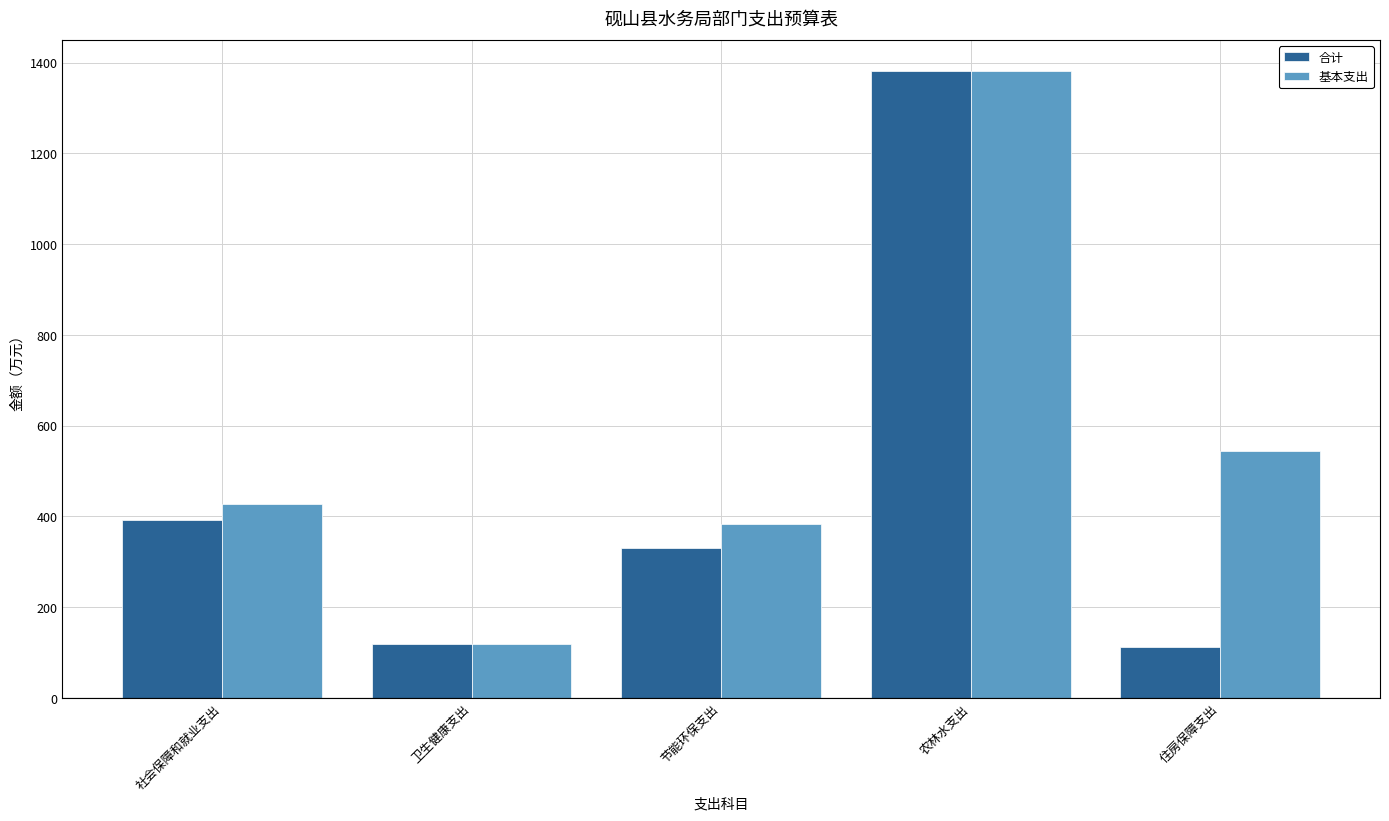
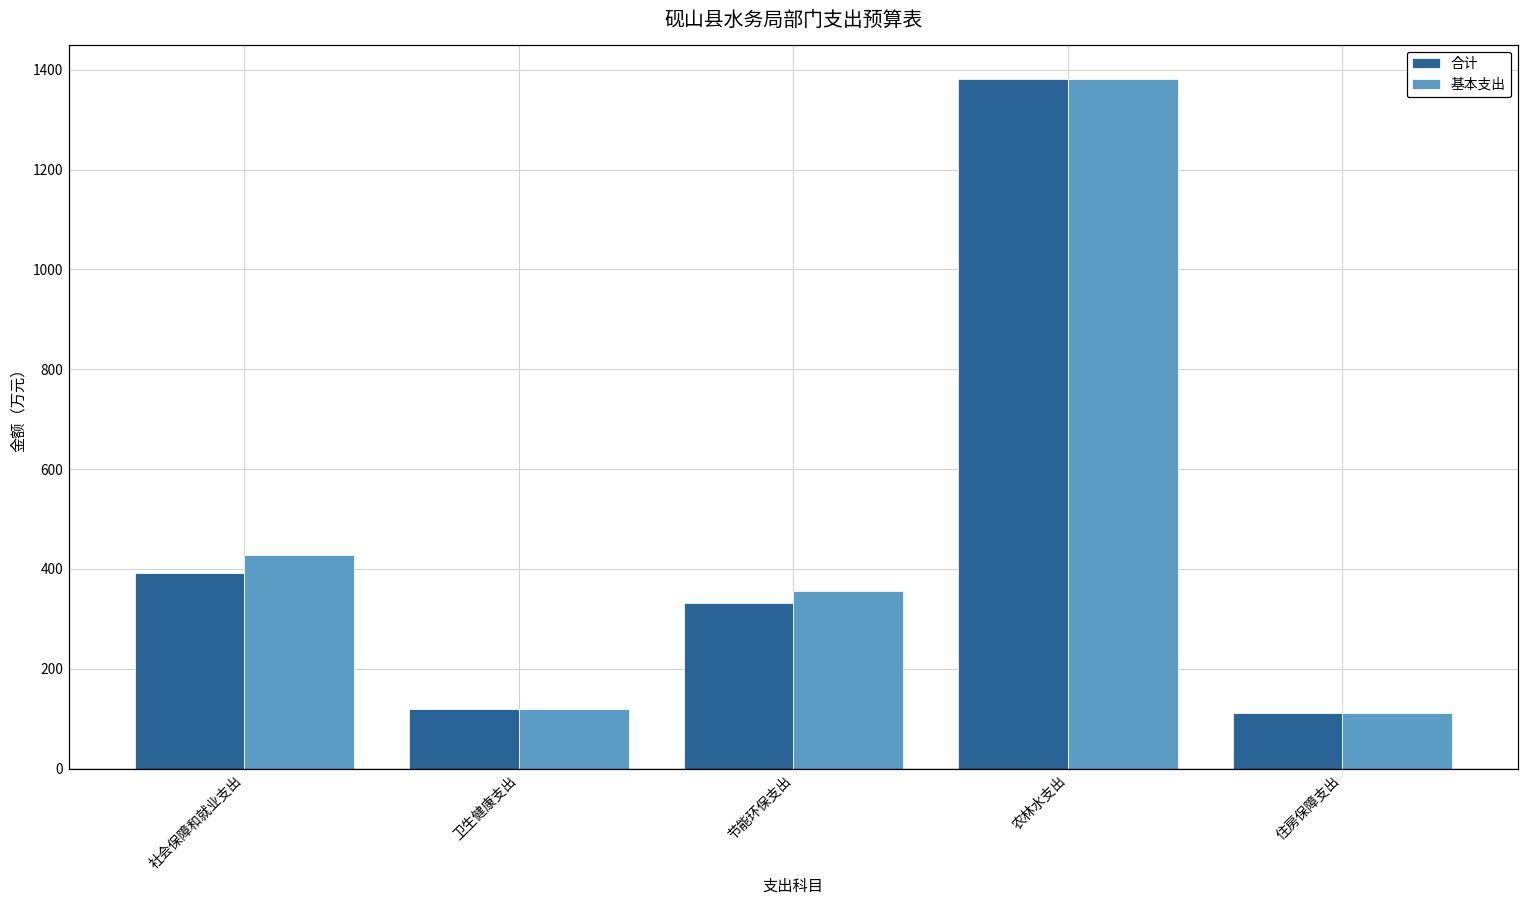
基本支出, 节能环保支出: 380 -> 360
基本支出, 住房保障支出: 540 -> 110
